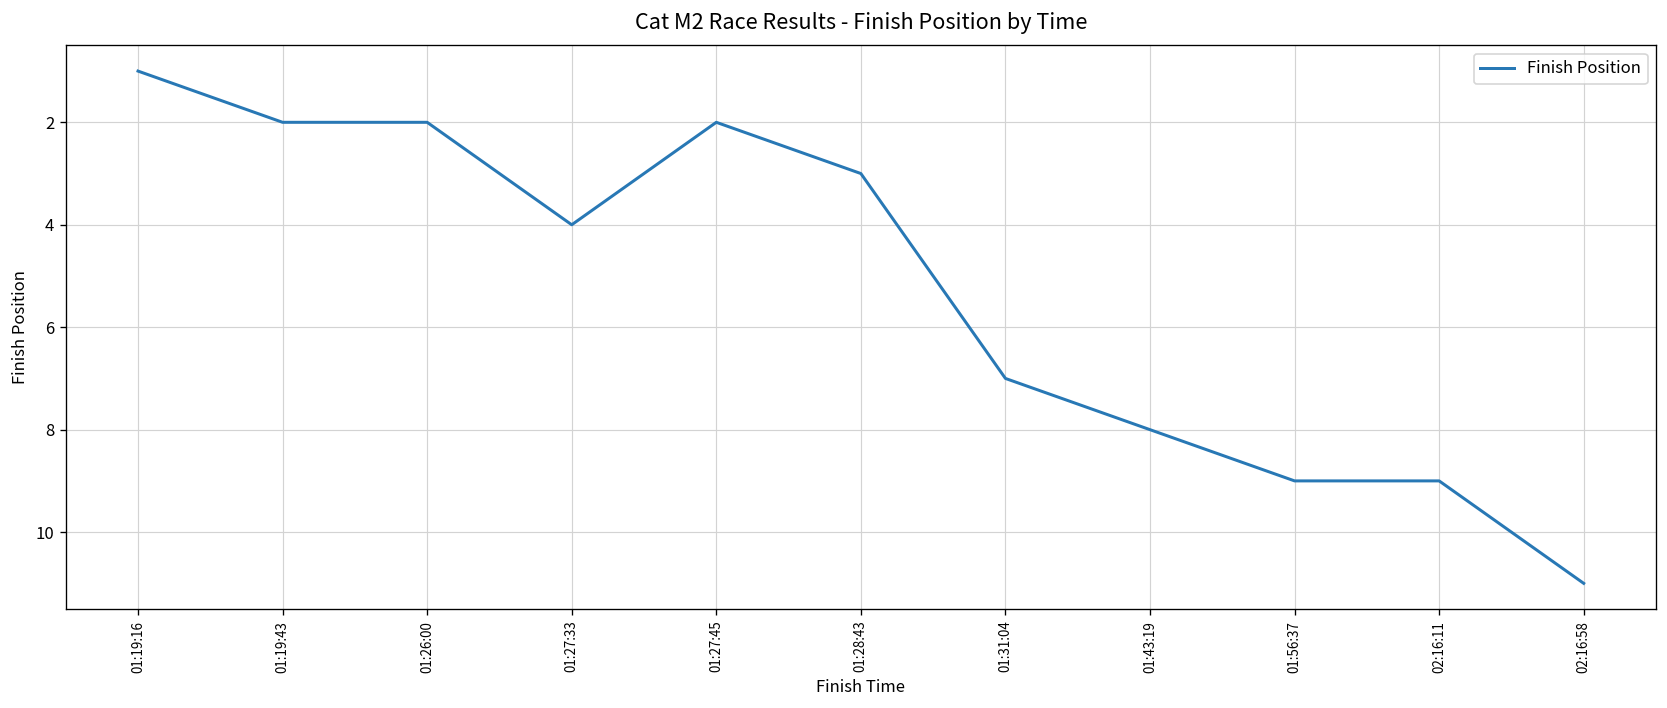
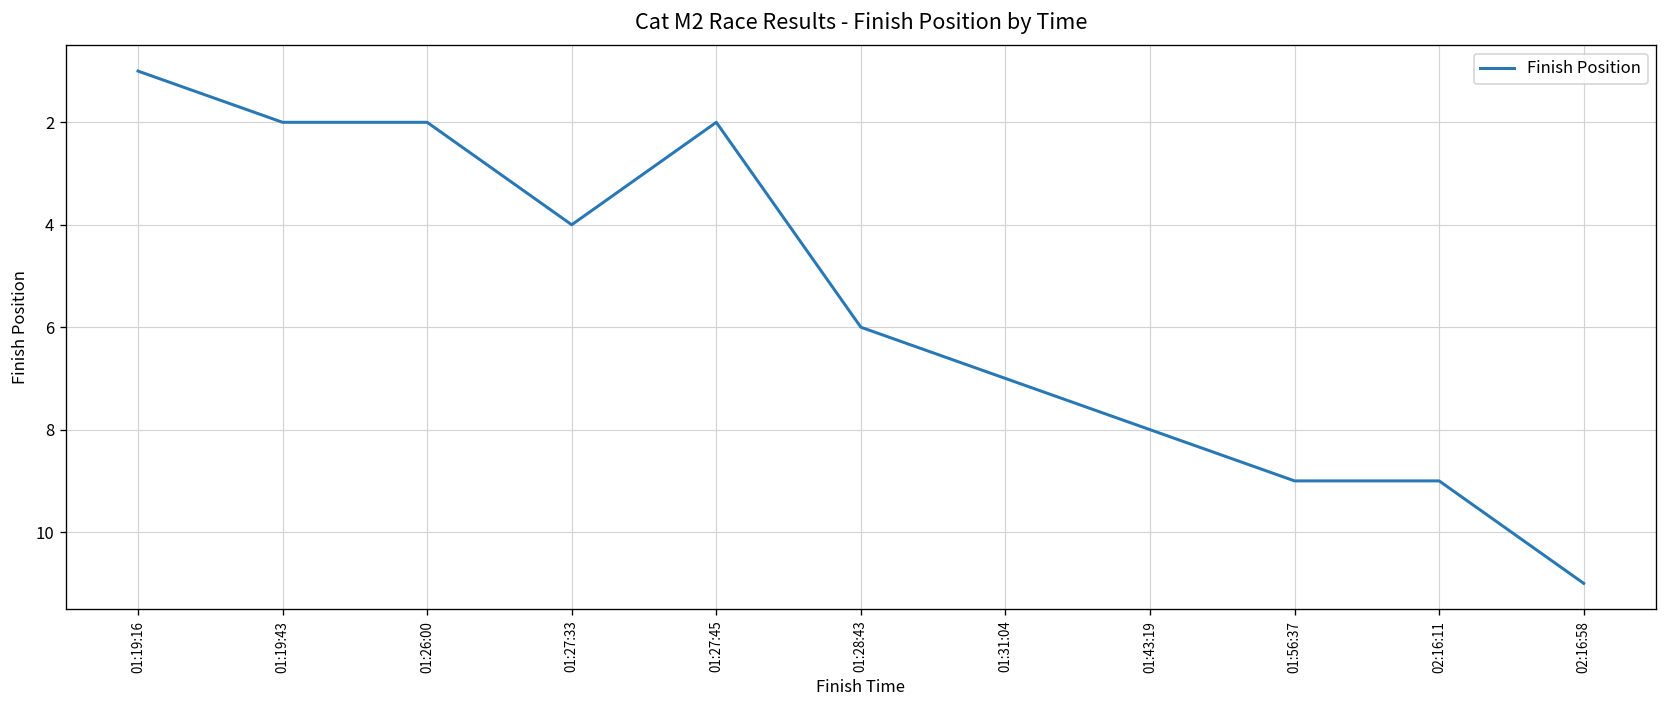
01:28:43: 3 -> 6
